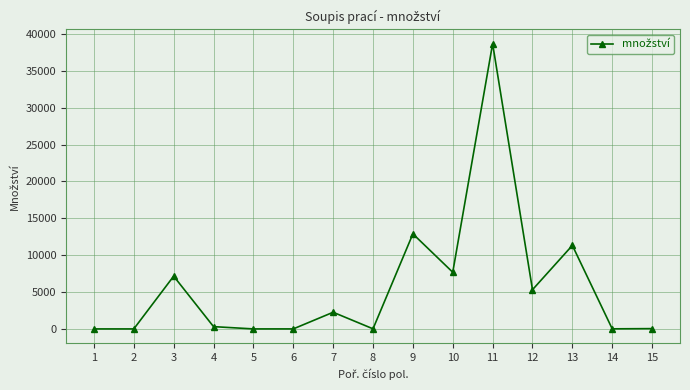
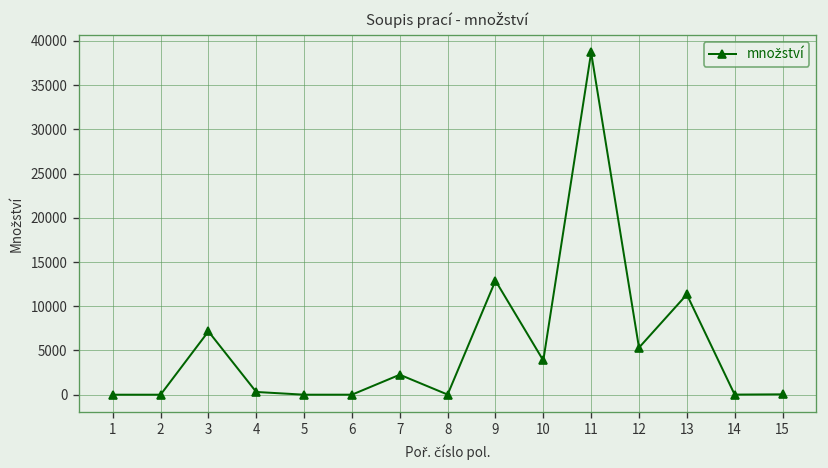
10: 8000 -> 4000
